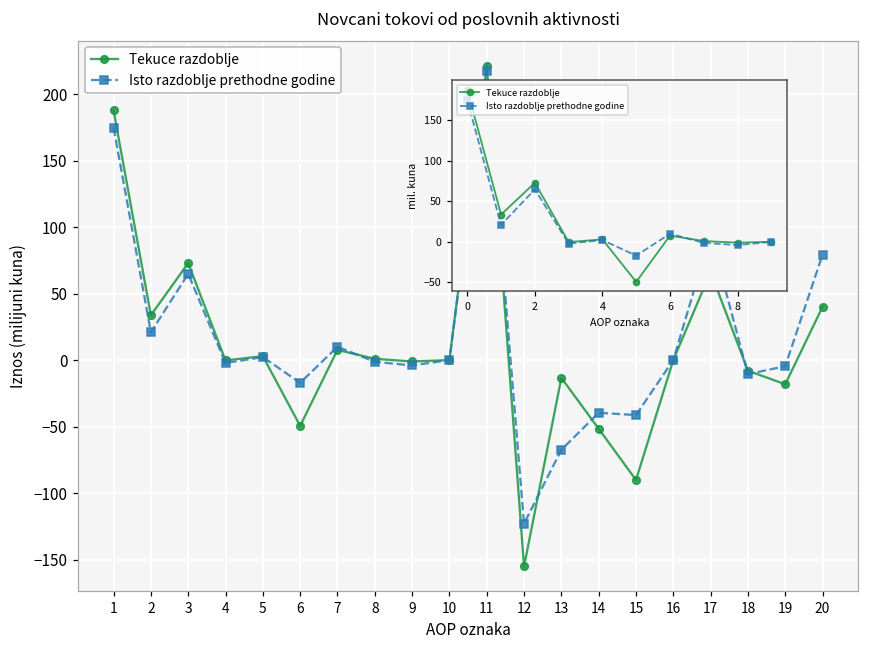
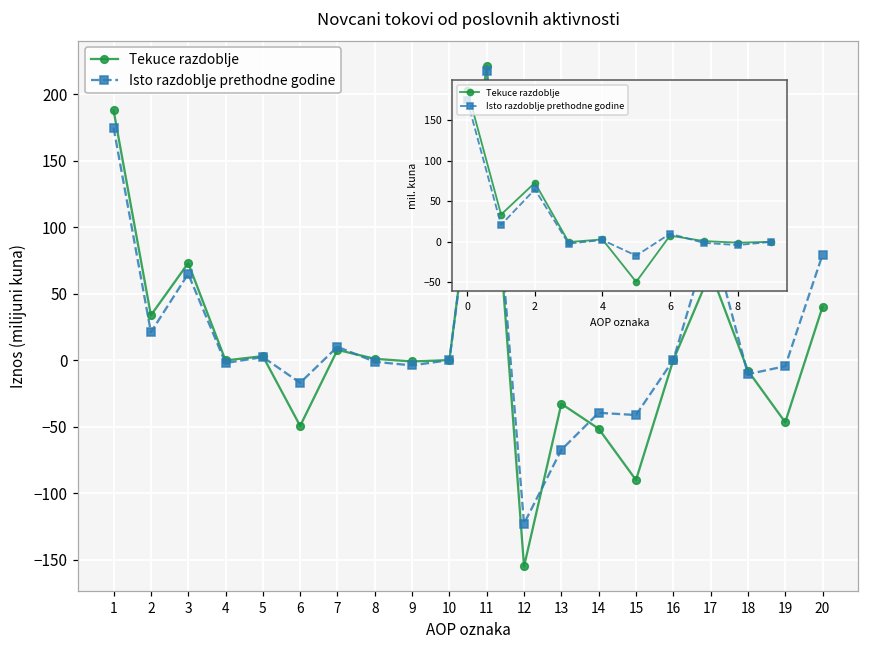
Novcani tokovi od poslovnih aktivnosti, Tekuce razdoblje, 13: -13 -> -33
Novcani tokovi od poslovnih aktivnosti, Tekuce razdoblje, 19: -18 -> -47
